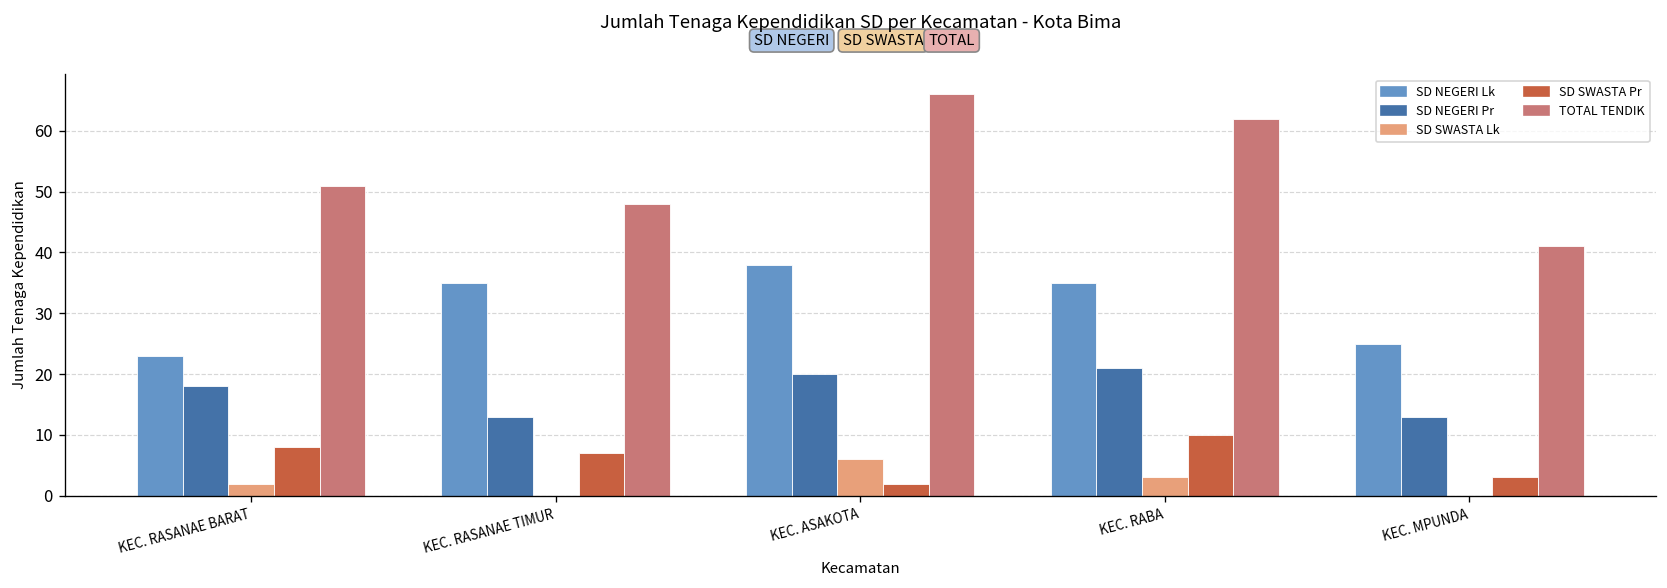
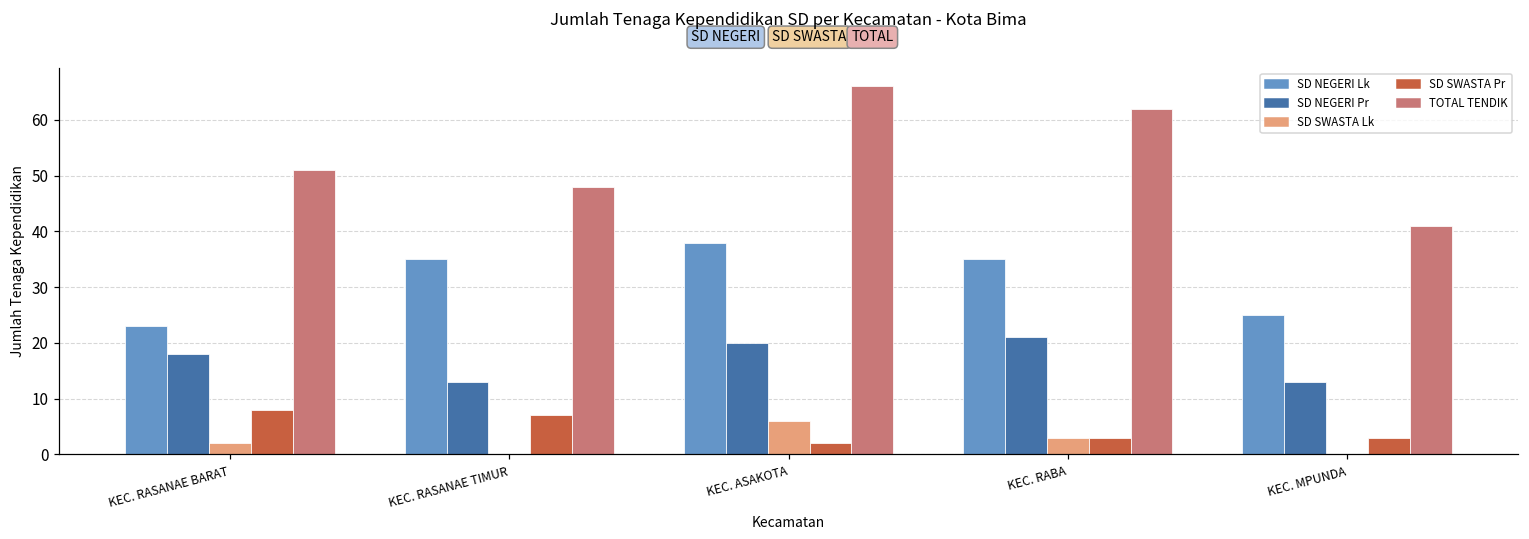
SD SWASTA Pr, KEC. RABA: 10 -> 3
